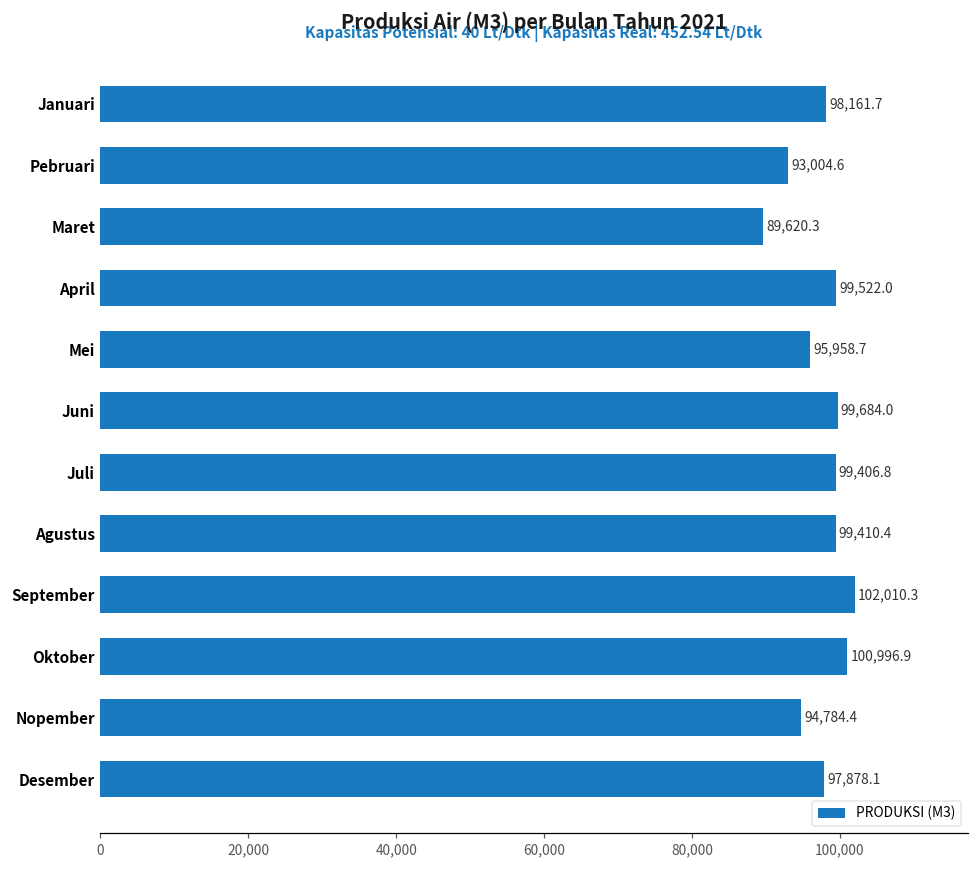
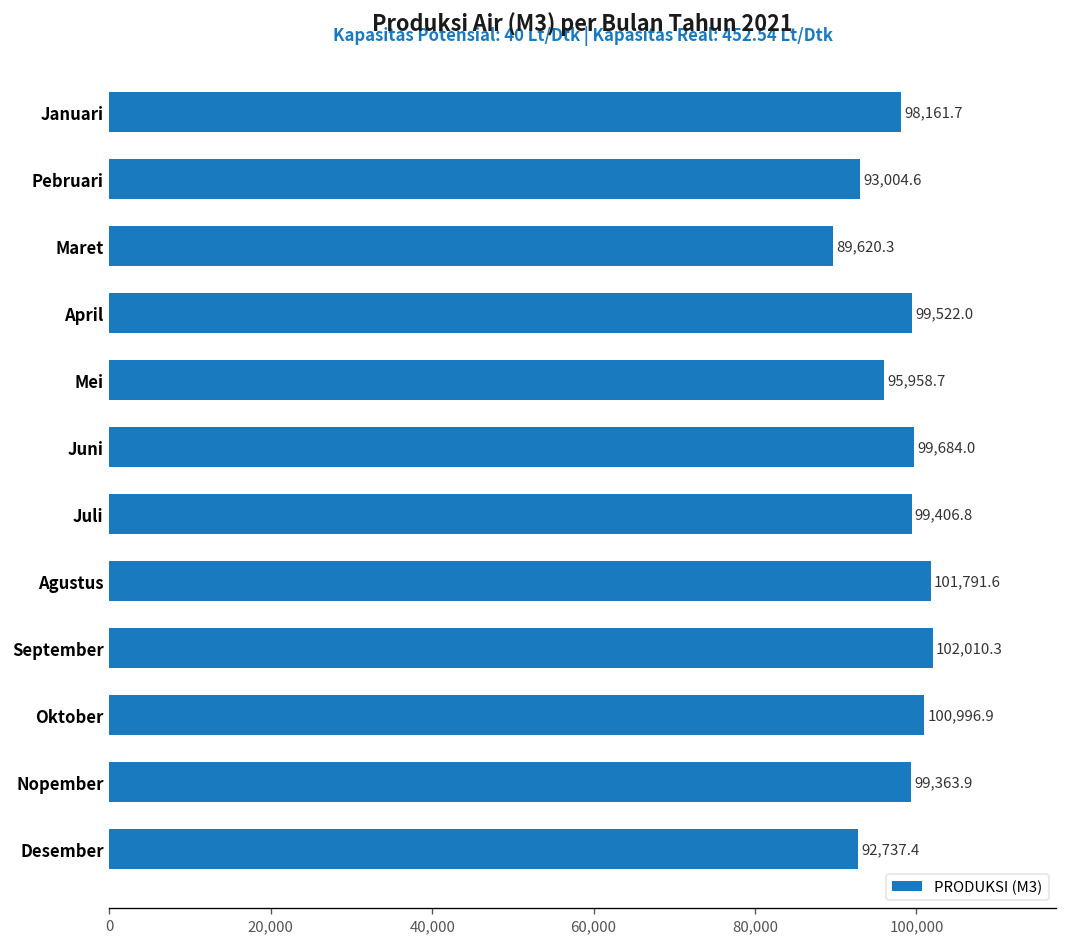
Agustus: 99,410.4 -> 101,791.6
Nopember: 94,784.4 -> 99,363.9
Desember: 97,878.1 -> 92,737.4
